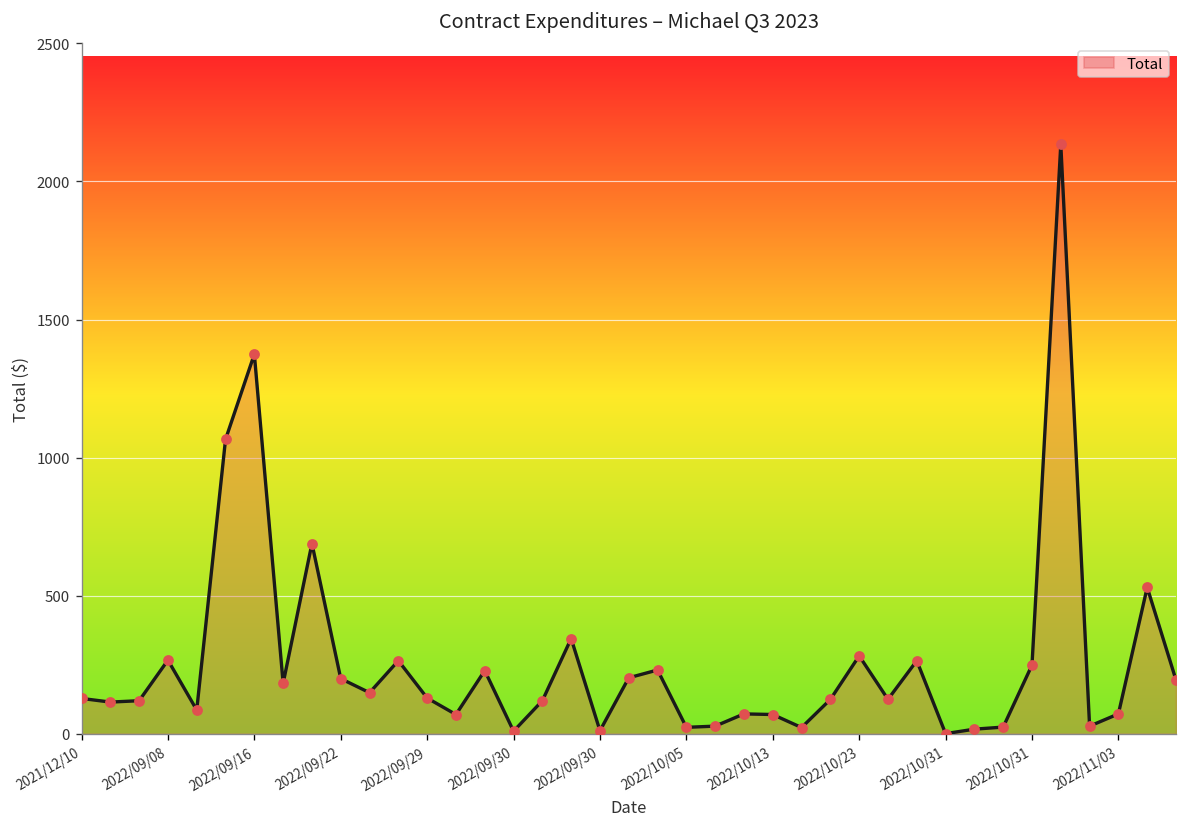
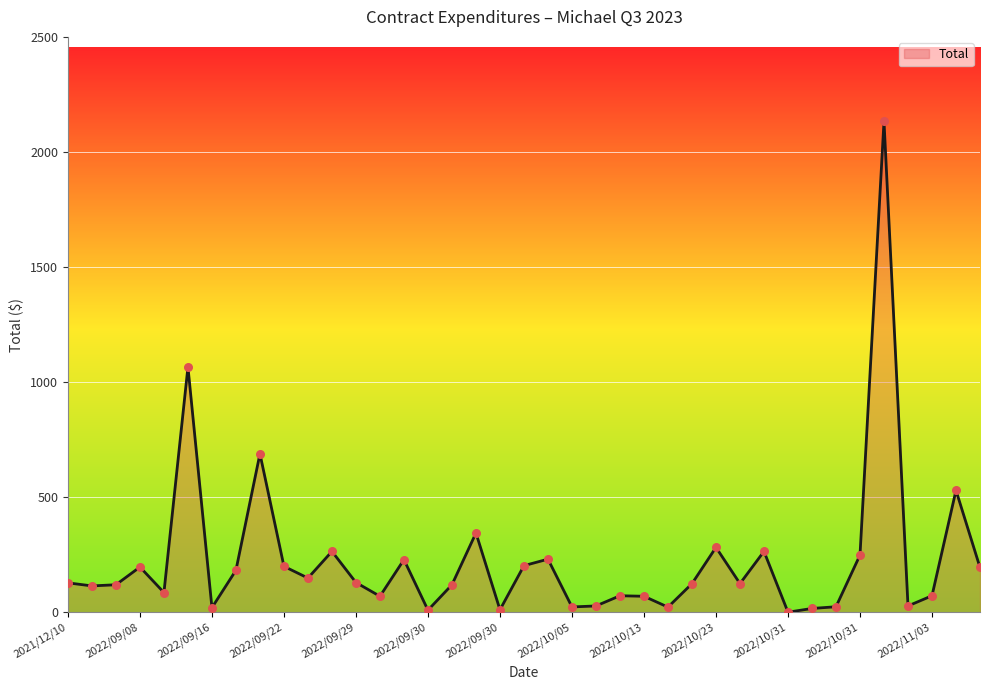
2022/09/08: 270 -> 200
2022/09/16: 1370 -> 20
